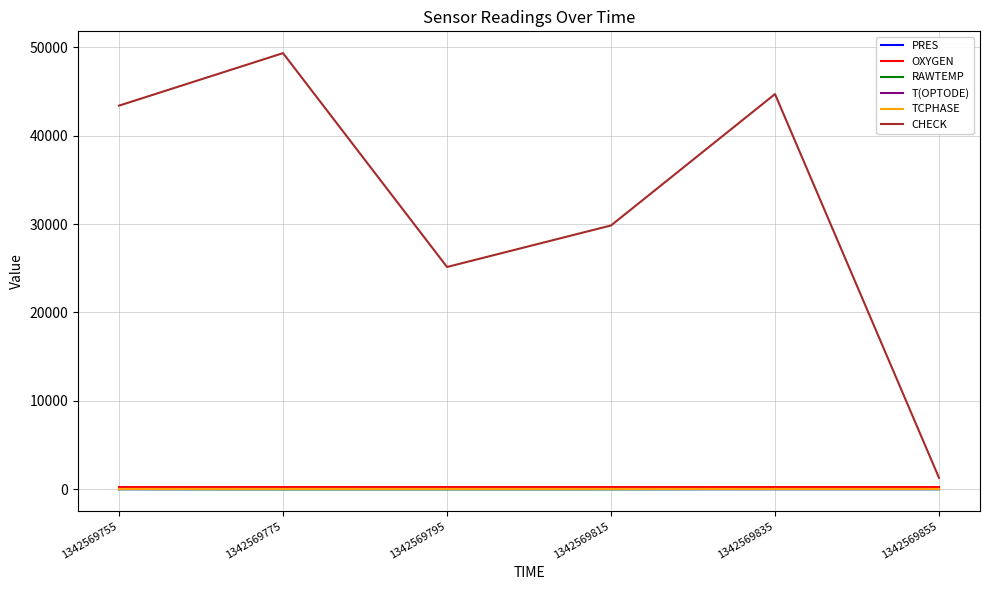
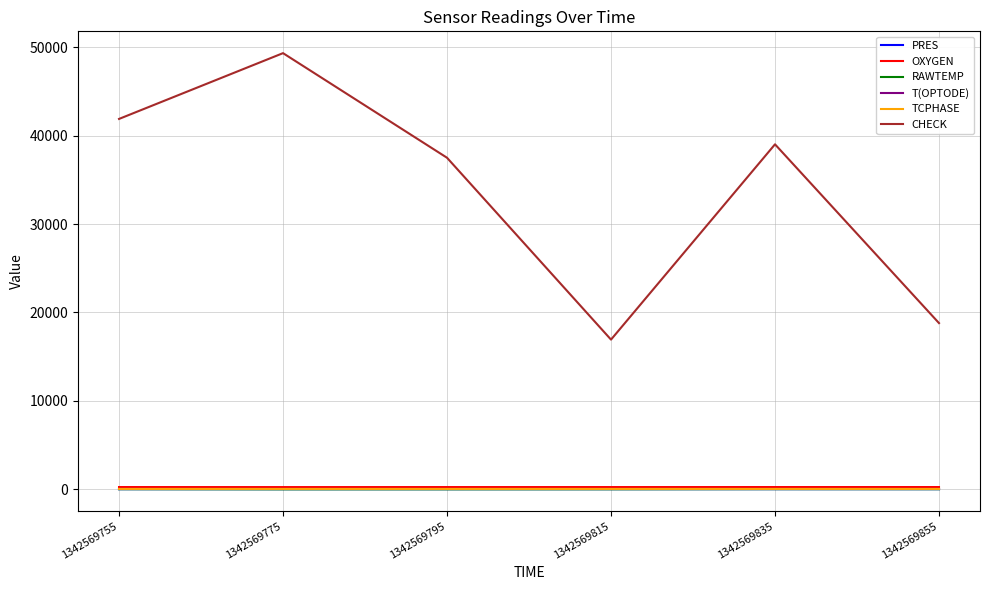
CHECK, 1342569755: 43000 -> 42000
CHECK, 1342569795: 25000 -> 38000
CHECK, 1342569815: 30000 -> 17000
CHECK, 1342569835: 45000 -> 39000
CHECK, 1342569855: 1000 -> 19000
